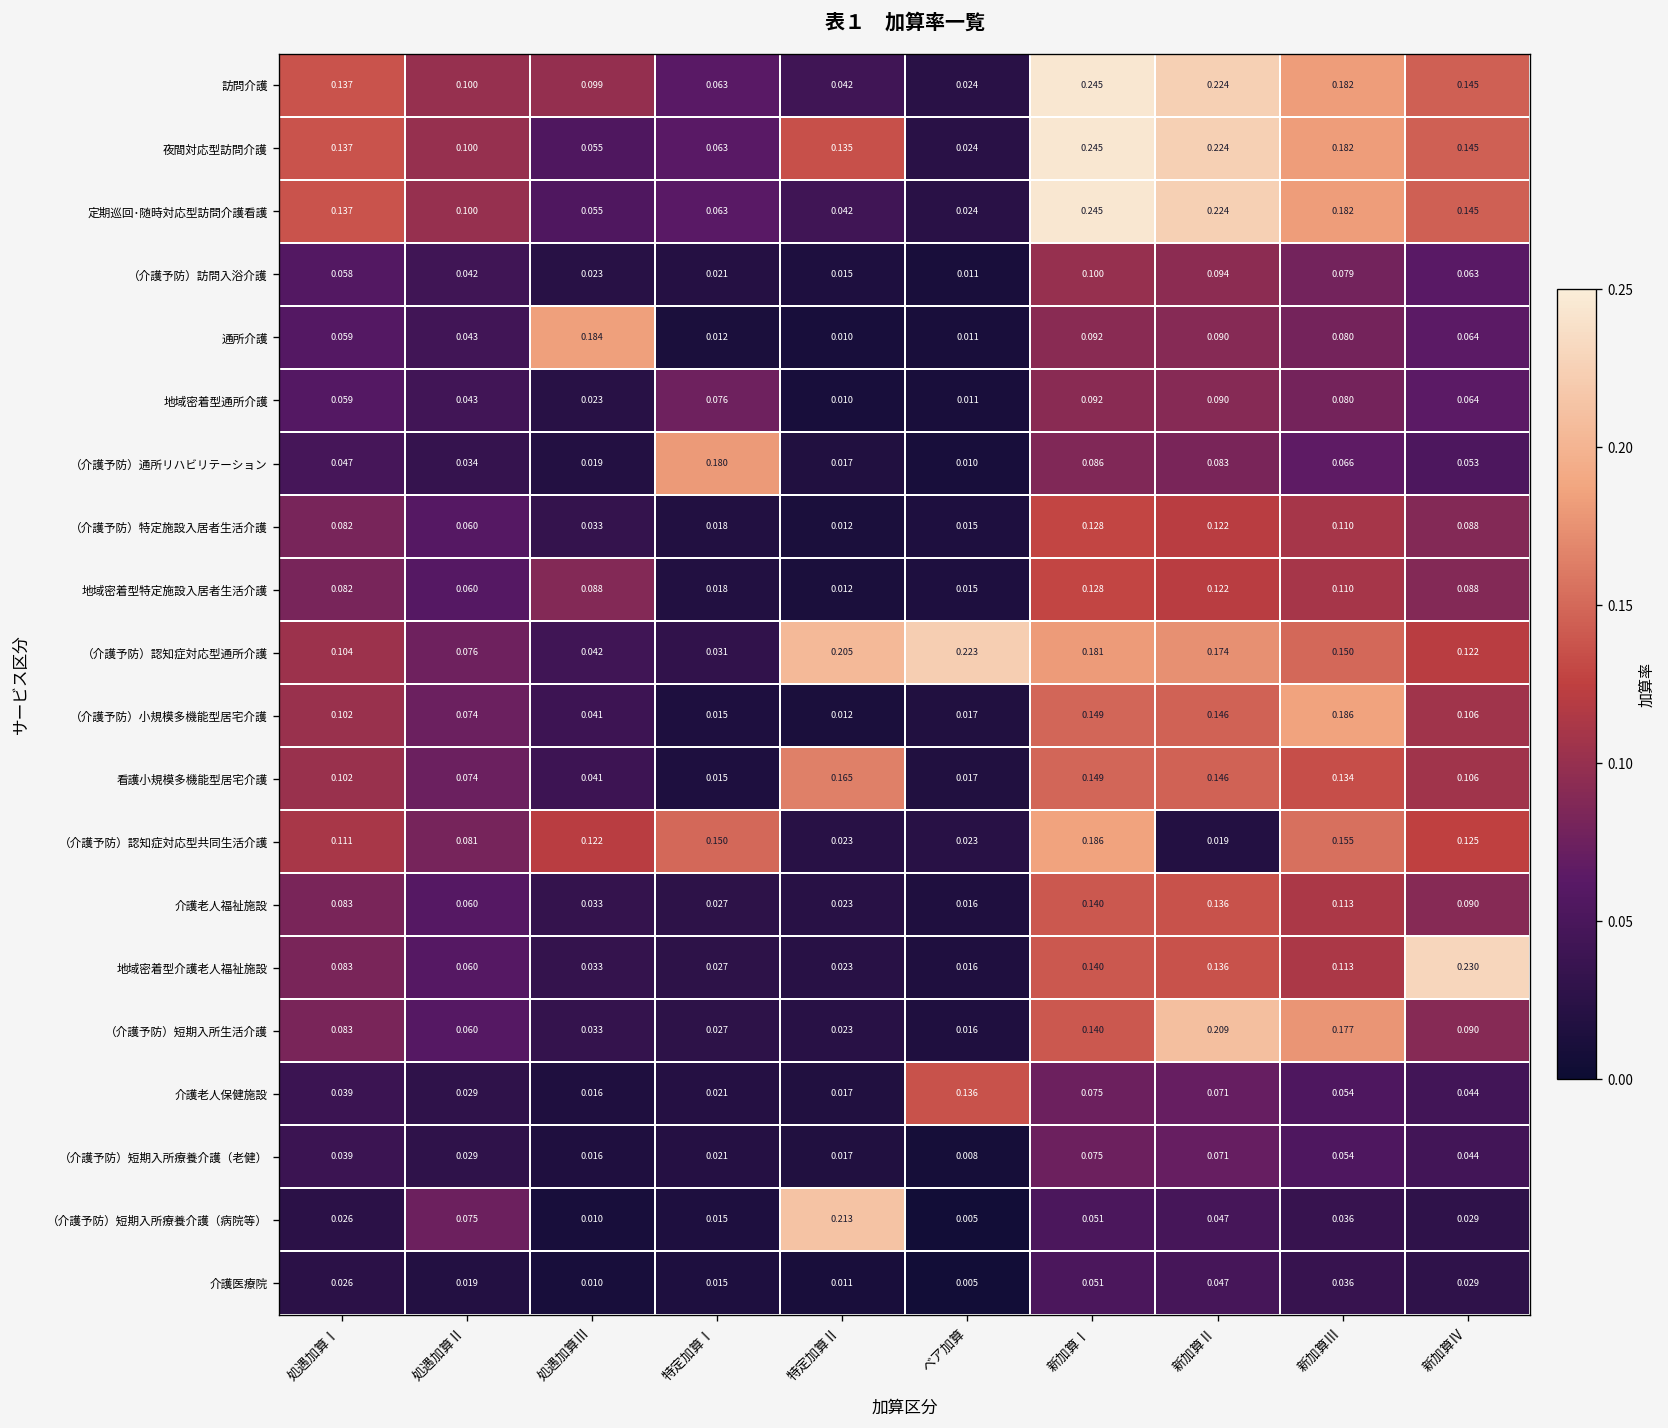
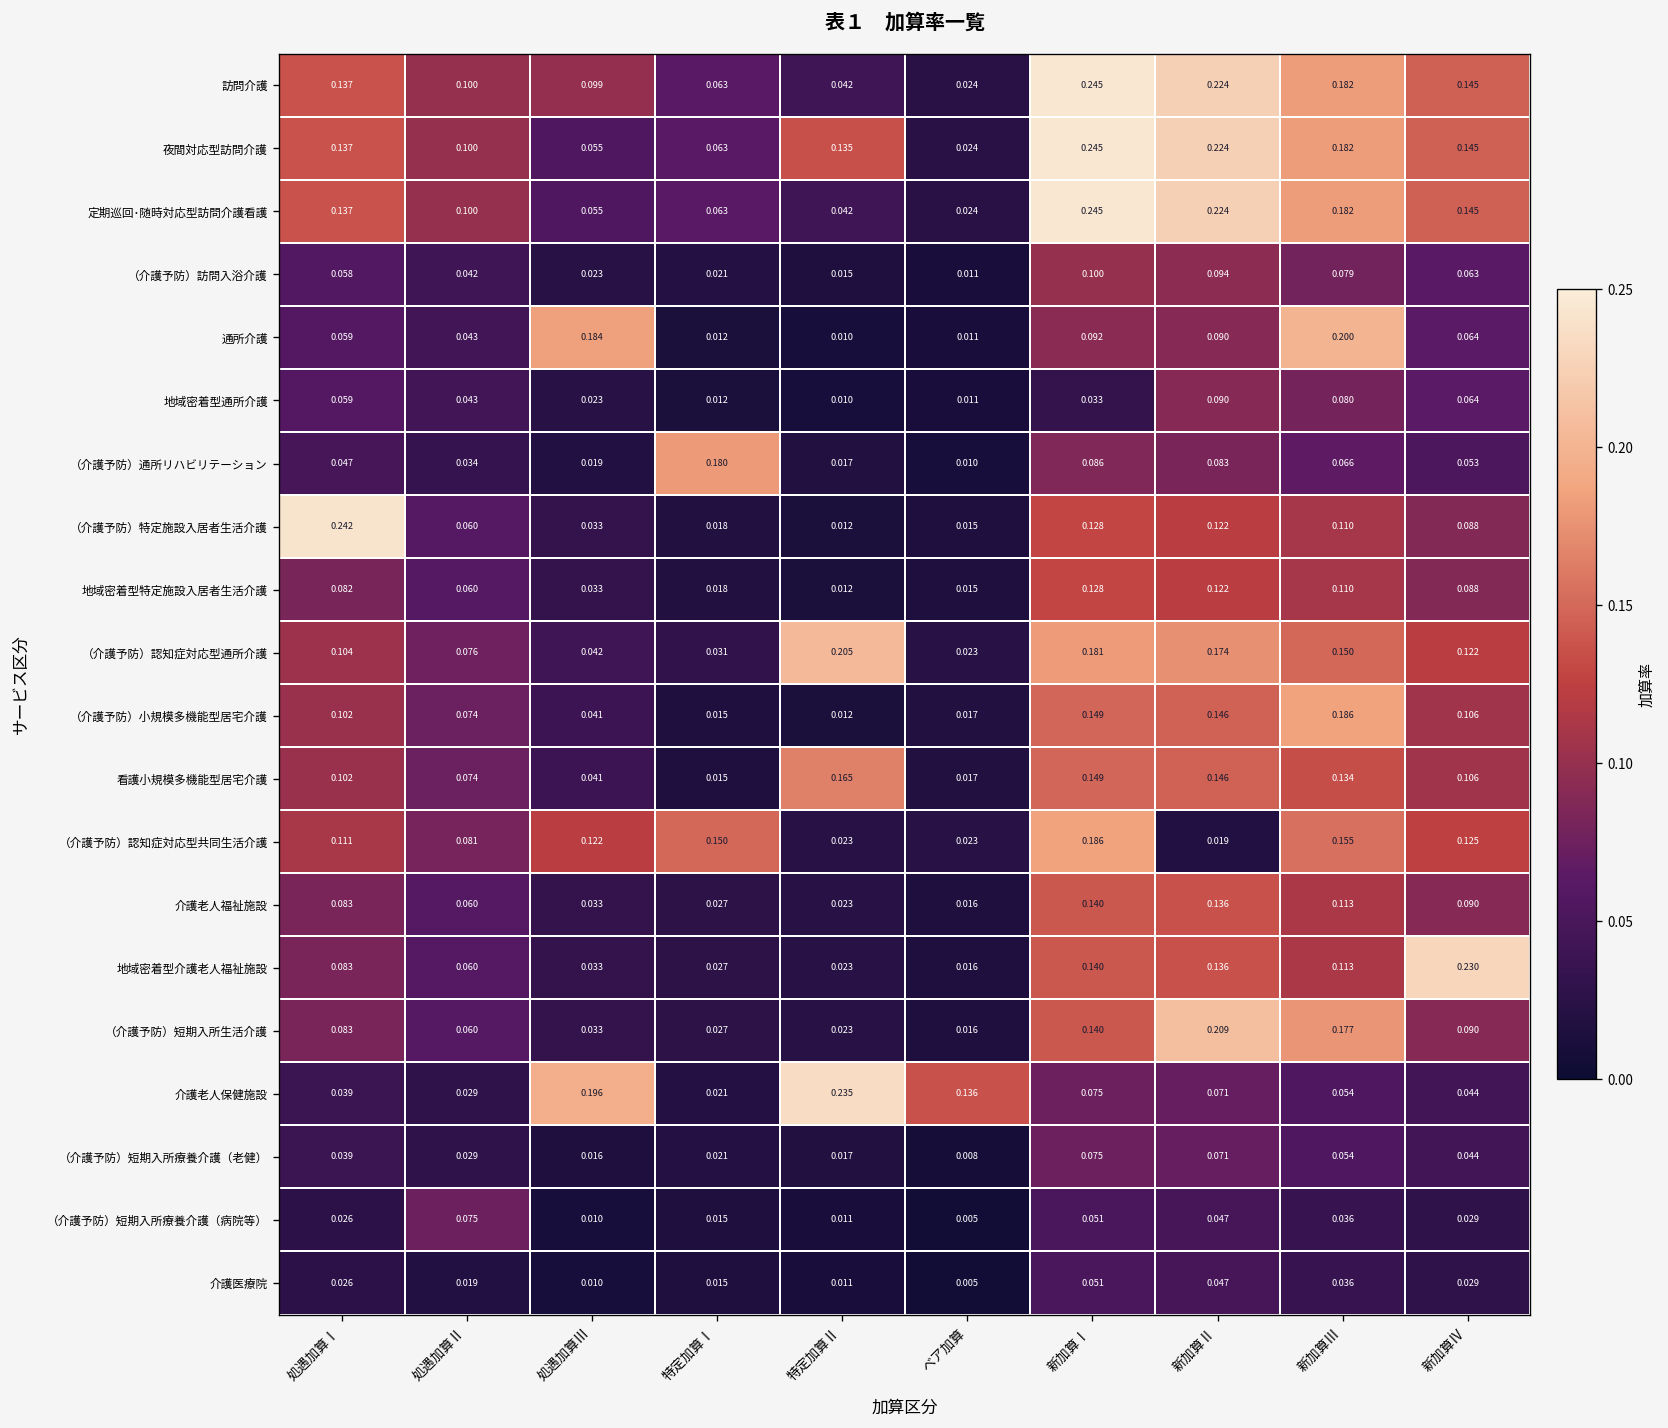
通所介護, 新加算Ⅲ: 0.080 -> 0.200
地域密着型通所介護, 特定加算Ⅰ: 0.076 -> 0.012
地域密着型通所介護, 新加算Ⅰ: 0.092 -> 0.033
（介護予防）特定施設入居者生活介護, 処遇加算Ⅰ: 0.082 -> 0.242
地域密着型特定施設入居者生活介護, 処遇加算Ⅲ: 0.088 -> 0.033
（介護予防）認知症対応型通所介護, ベア加算: 0.223 -> 0.023
介護老人保健施設, 処遇加算Ⅲ: 0.016 -> 0.196
介護老人保健施設, 特定加算Ⅱ: 0.017 -> 0.235
（介護予防）短期入所療養介護（病院等）, 特定加算Ⅱ: 0.213 -> 0.011
